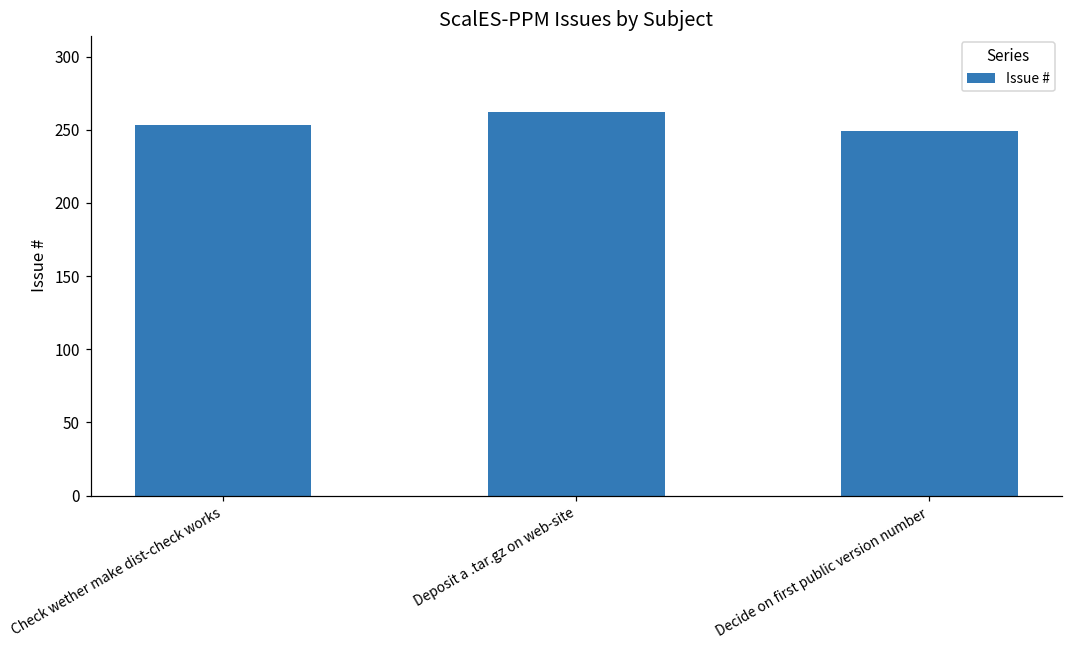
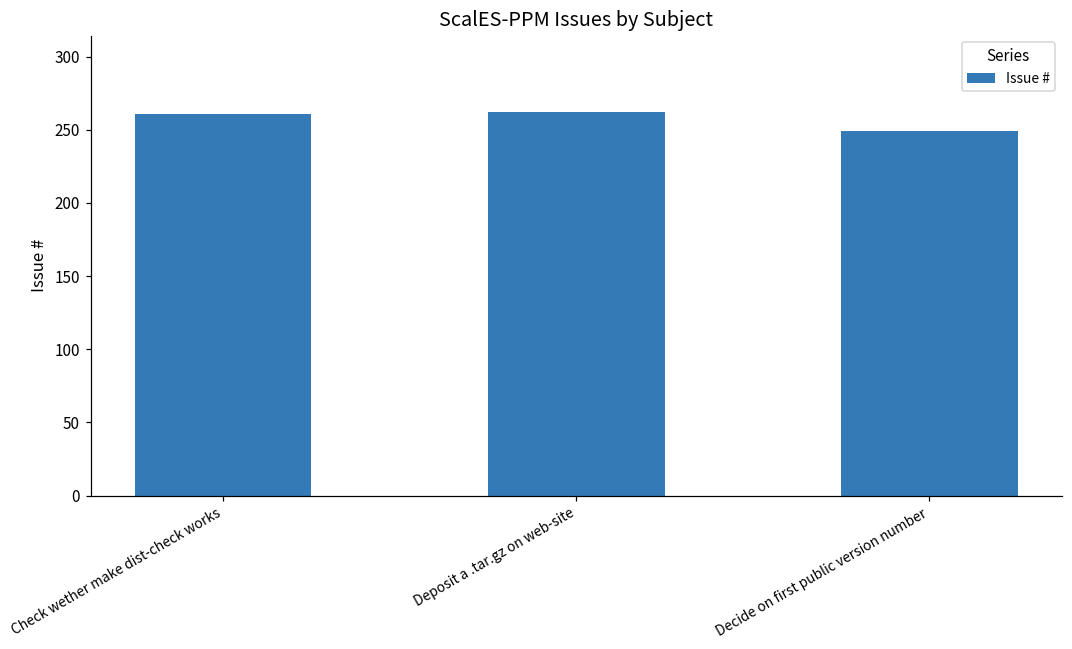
Check wether make dist-check works: 253 -> 261
